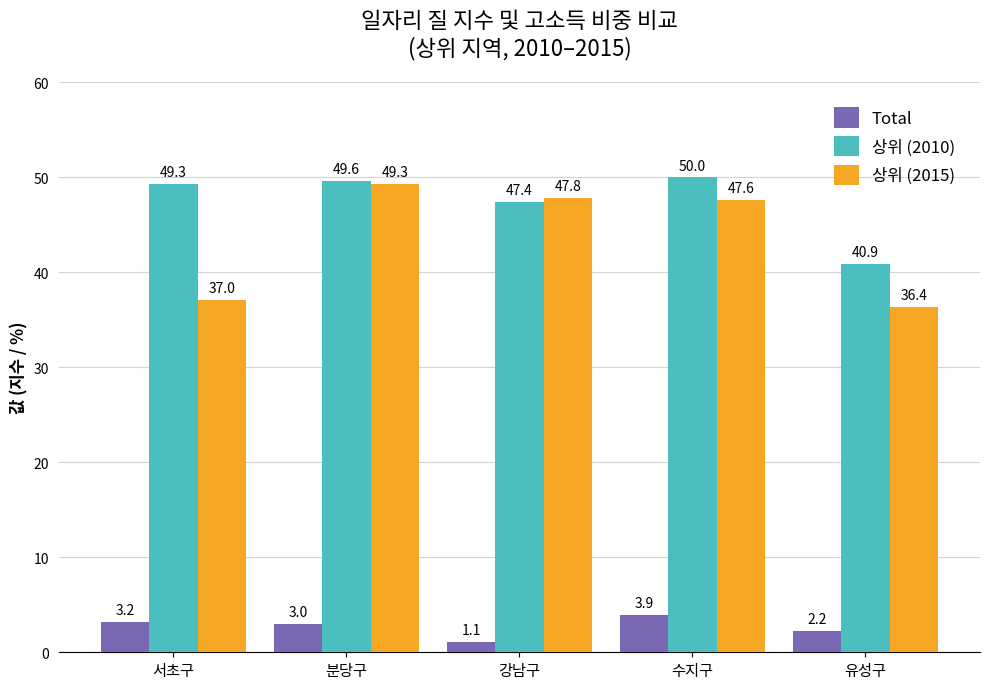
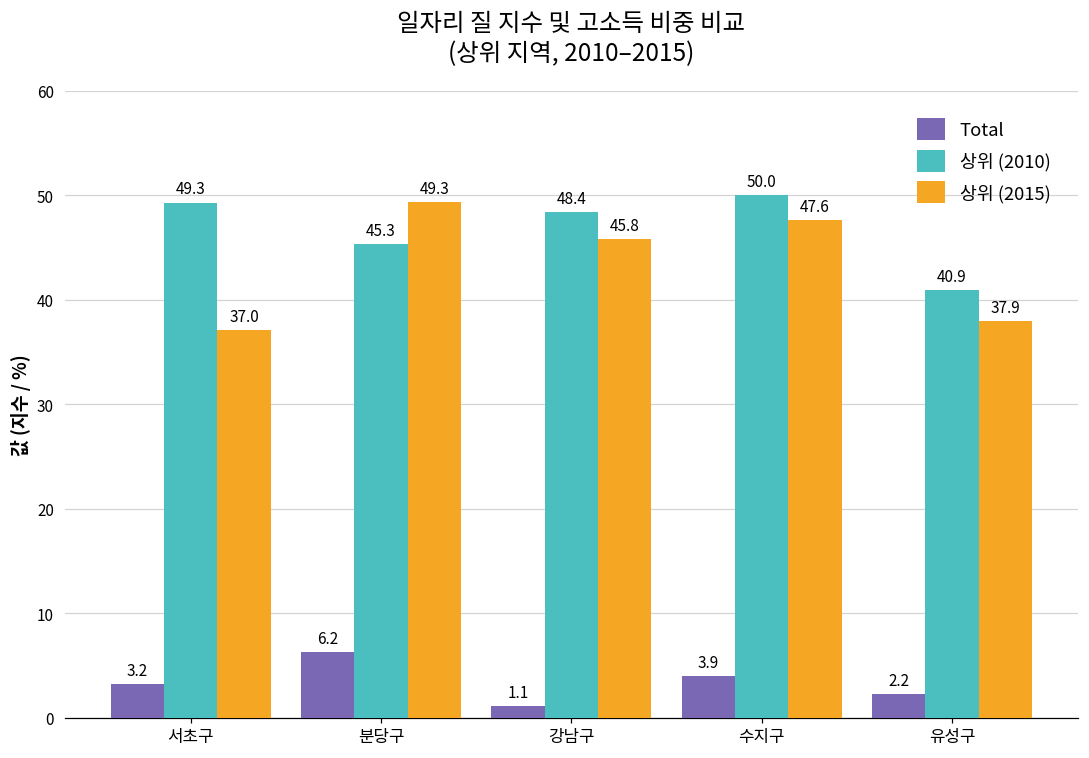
Total, 분당구: 3.0 -> 6.2
상위 (2010), 분당구: 49.6 -> 45.3
상위 (2010), 강남구: 47.4 -> 48.4
상위 (2015), 강남구: 47.8 -> 45.8
상위 (2015), 유성구: 36.4 -> 37.9
